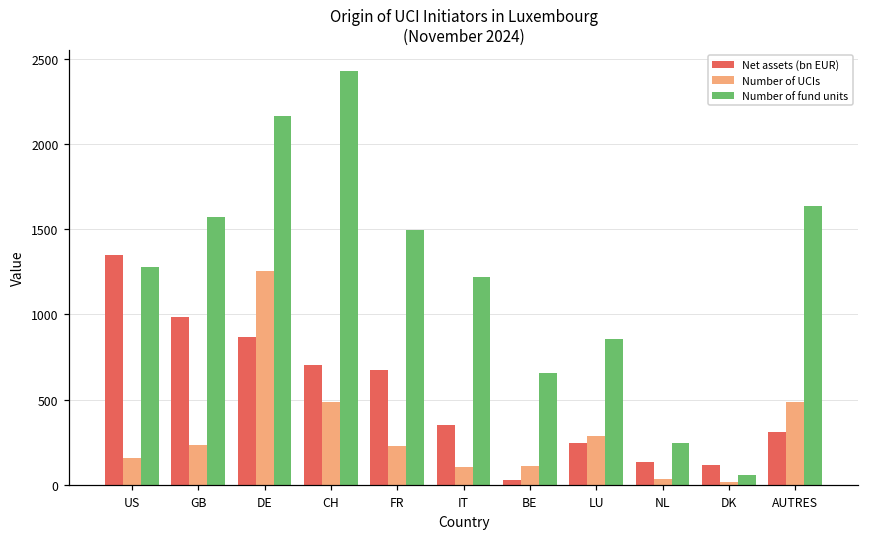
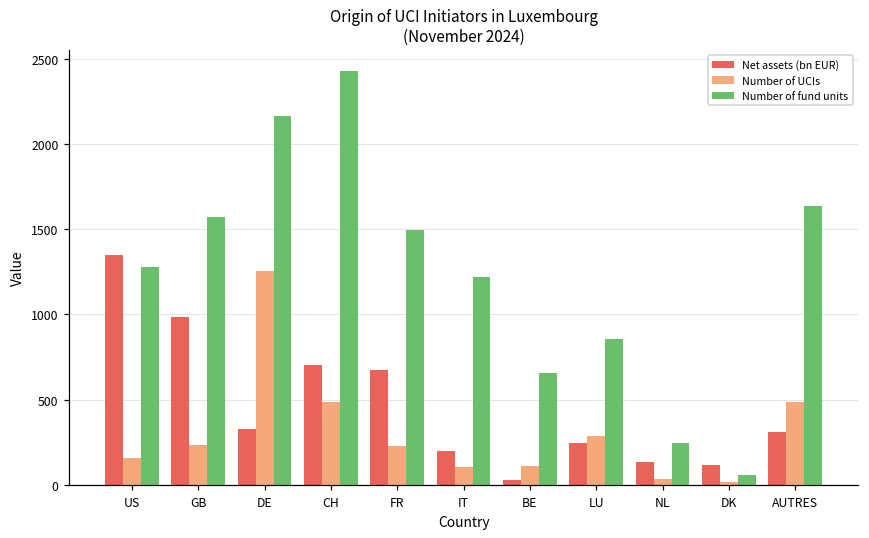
Net assets (bn EUR), DE: 870 -> 330
Net assets (bn EUR), IT: 350 -> 200
